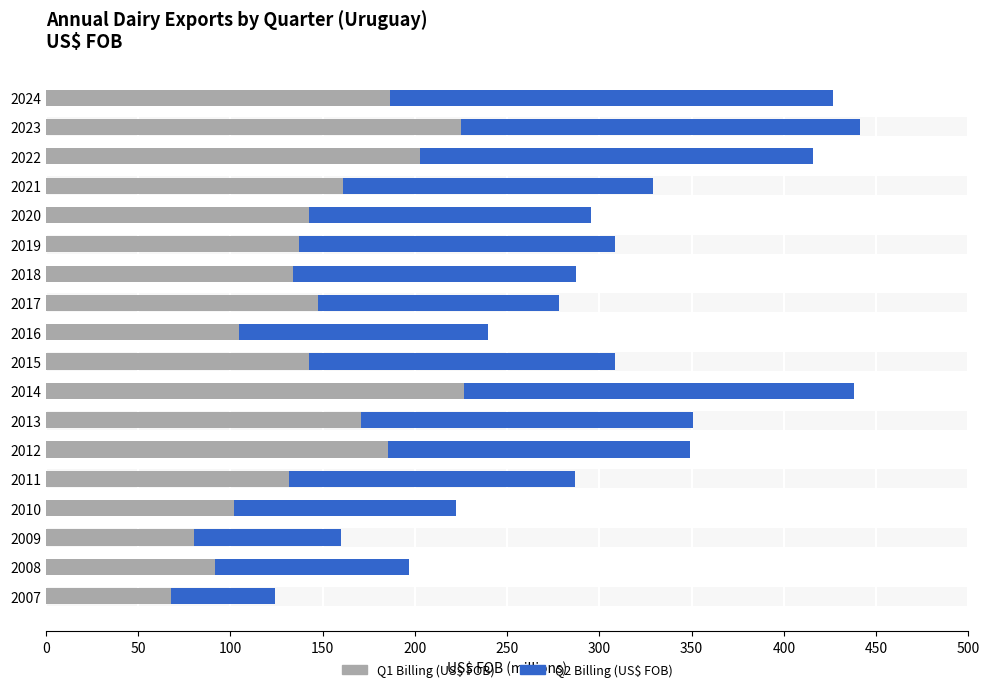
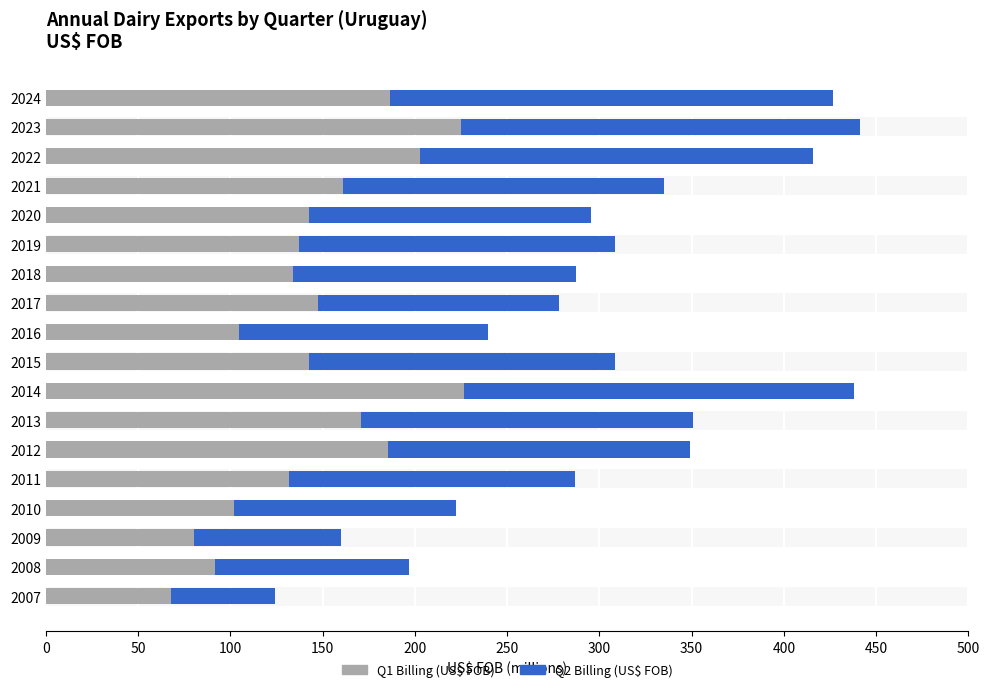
Q2 Billing (US$ FOB), 2021: 168 -> 174
